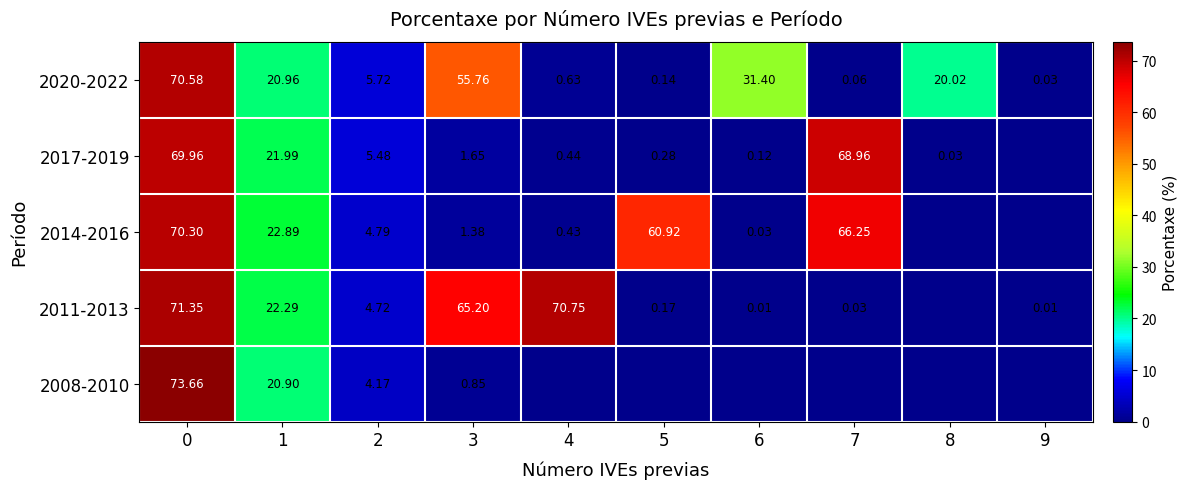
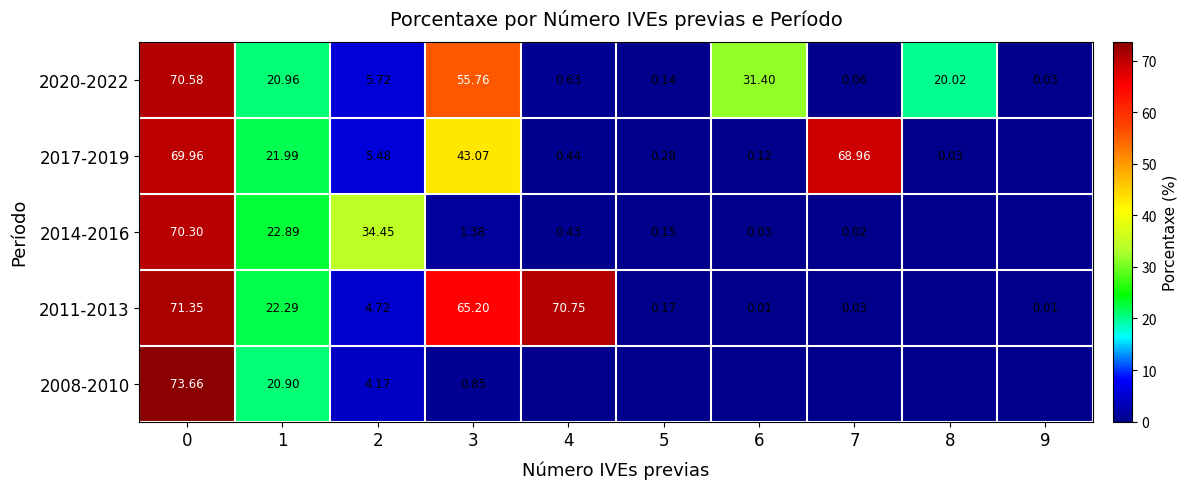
2017-2019, 3: 1.65 -> 43.07
2014-2016, 2: 4.79 -> 34.45
2014-2016, 5: 60.92 -> 0.15
2014-2016, 7: 66.25 -> 0.02
